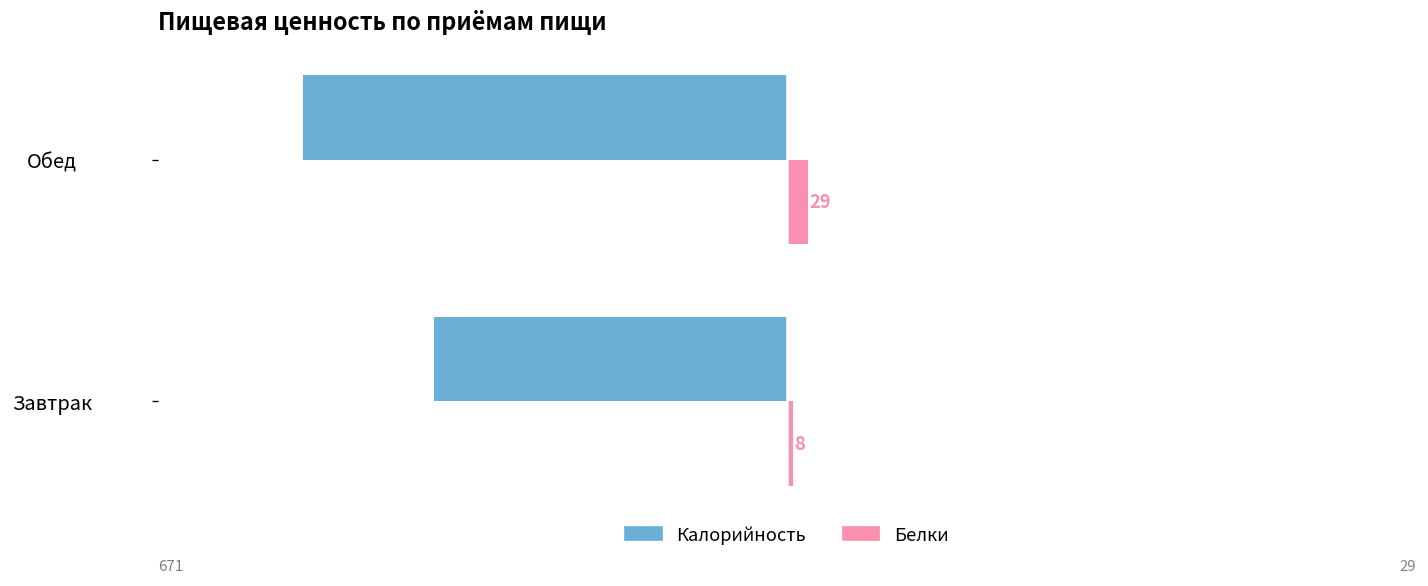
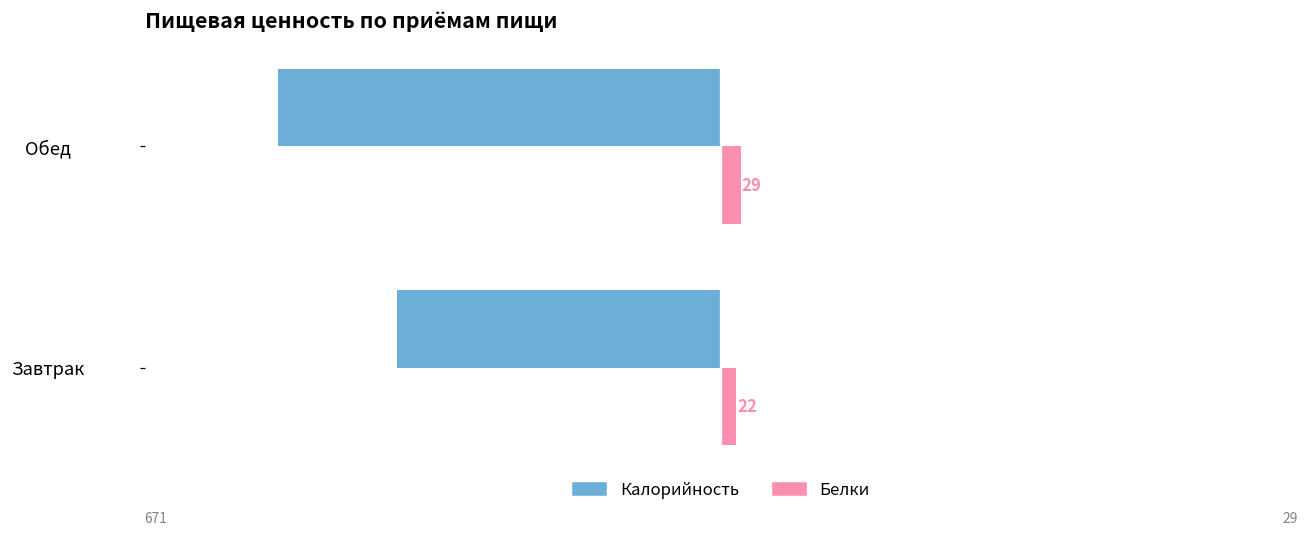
Белки, Завтрак: 8 -> 22
